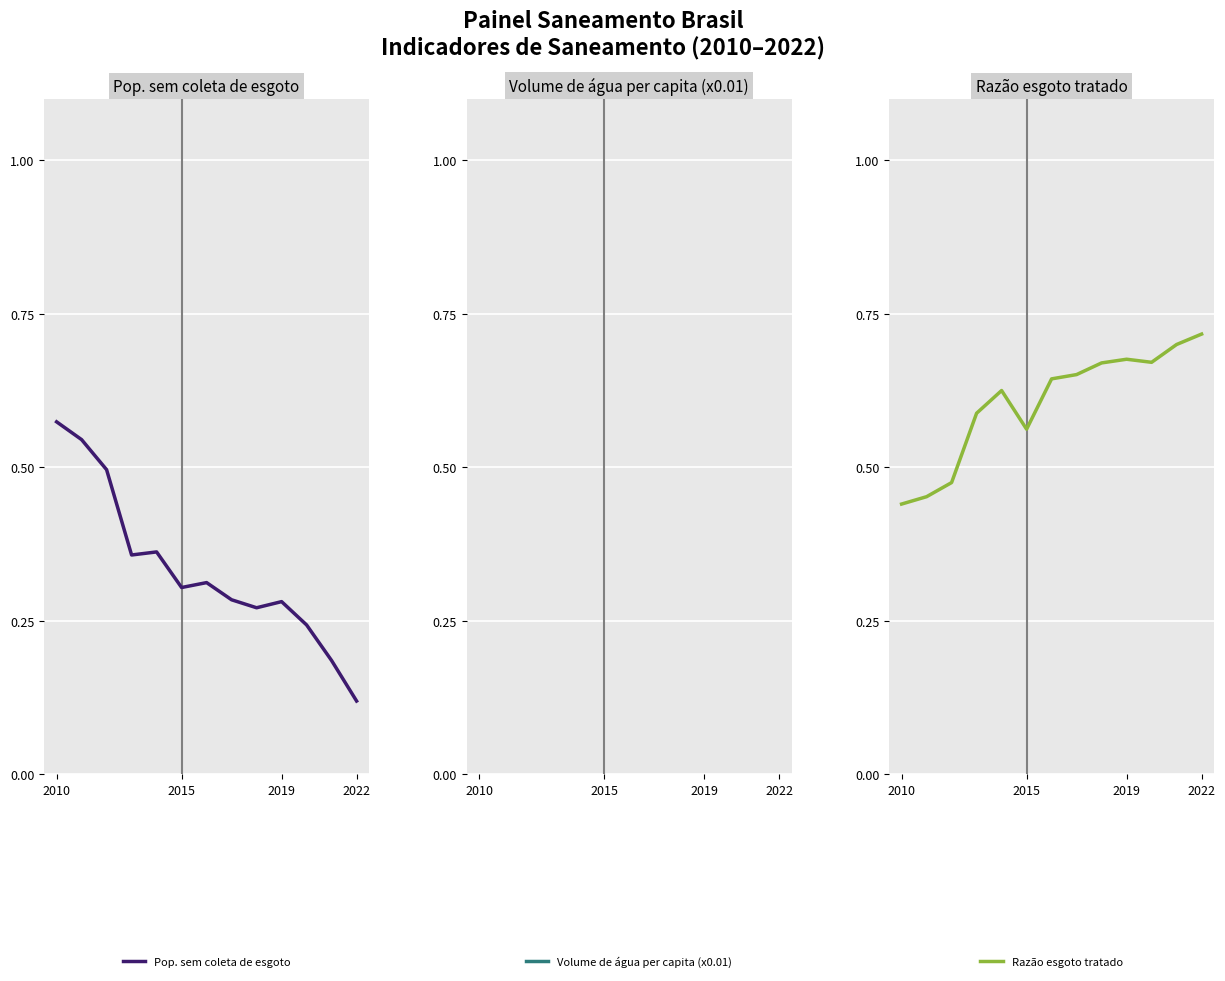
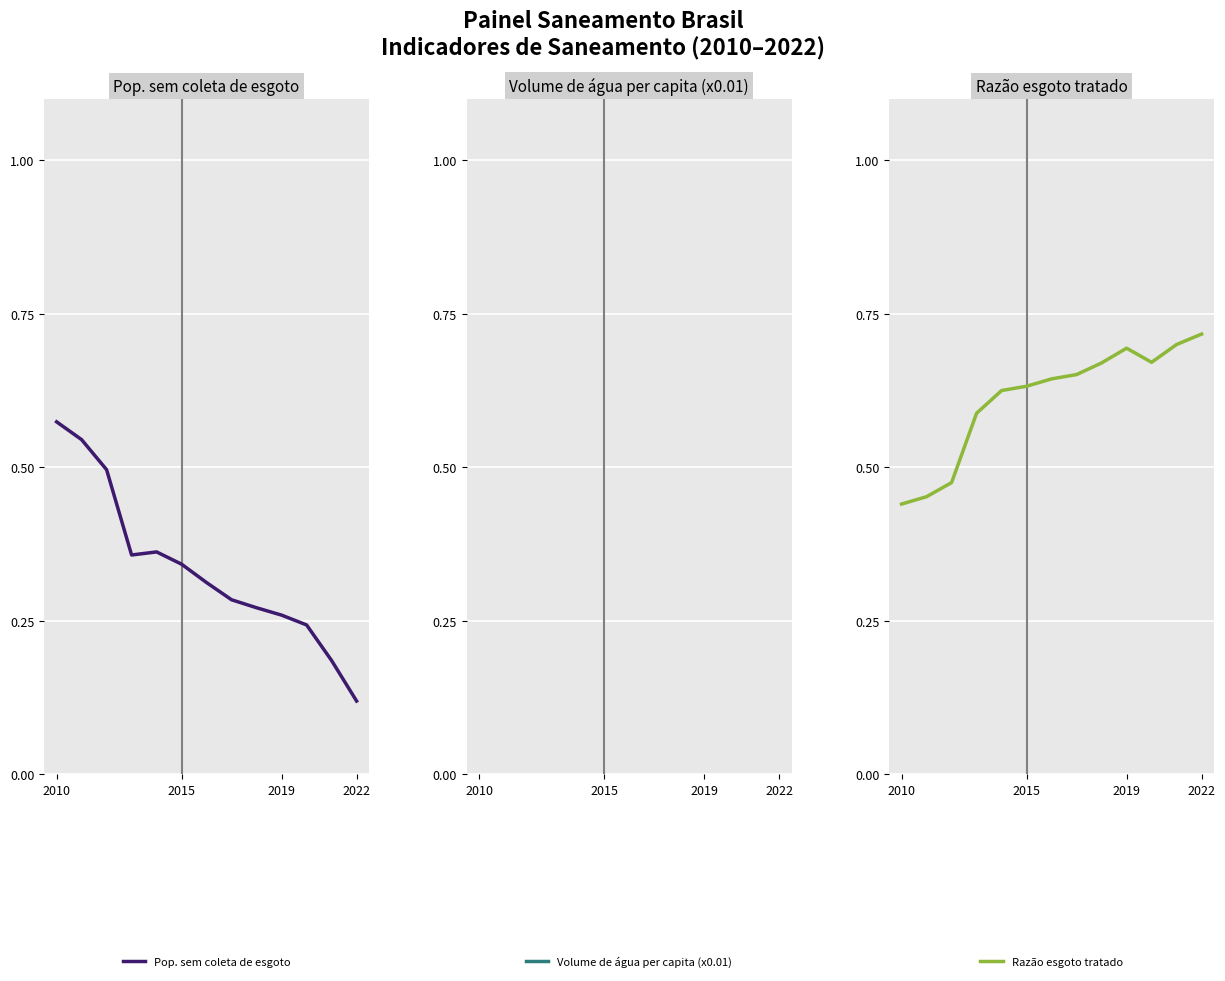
Pop. sem coleta de esgoto, 2015: 0.30 -> 0.34
Pop. sem coleta de esgoto, 2019: 0.28 -> 0.26
Razão esgoto tratado, 2015: 0.56 -> 0.63
Razão esgoto tratado, 2019: 0.68 -> 0.69
